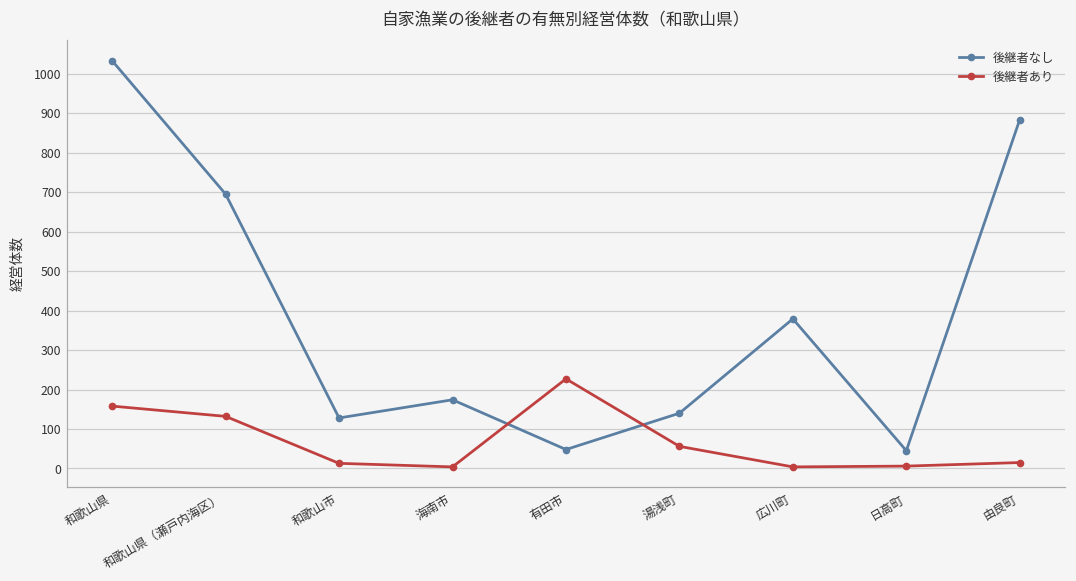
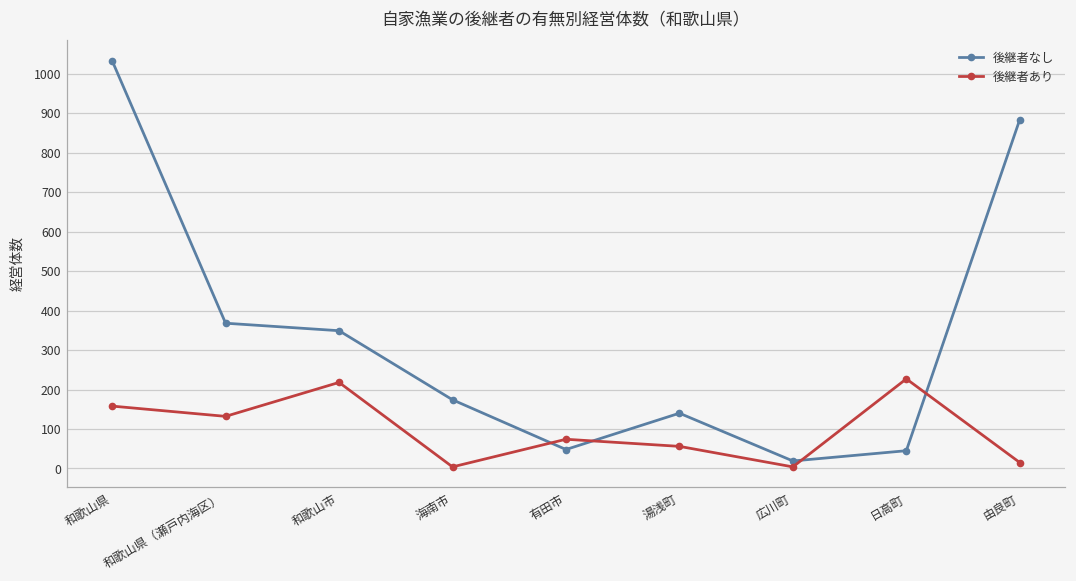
後継者なし, 和歌山県（瀬戸内海区）: 700 -> 370
後継者なし, 和歌山市: 130 -> 350
後継者あり, 和歌山市: 10 -> 220
後継者あり, 有田市: 230 -> 70
後継者なし, 広川町: 380 -> 20
後継者あり, 日高町: 10 -> 230
